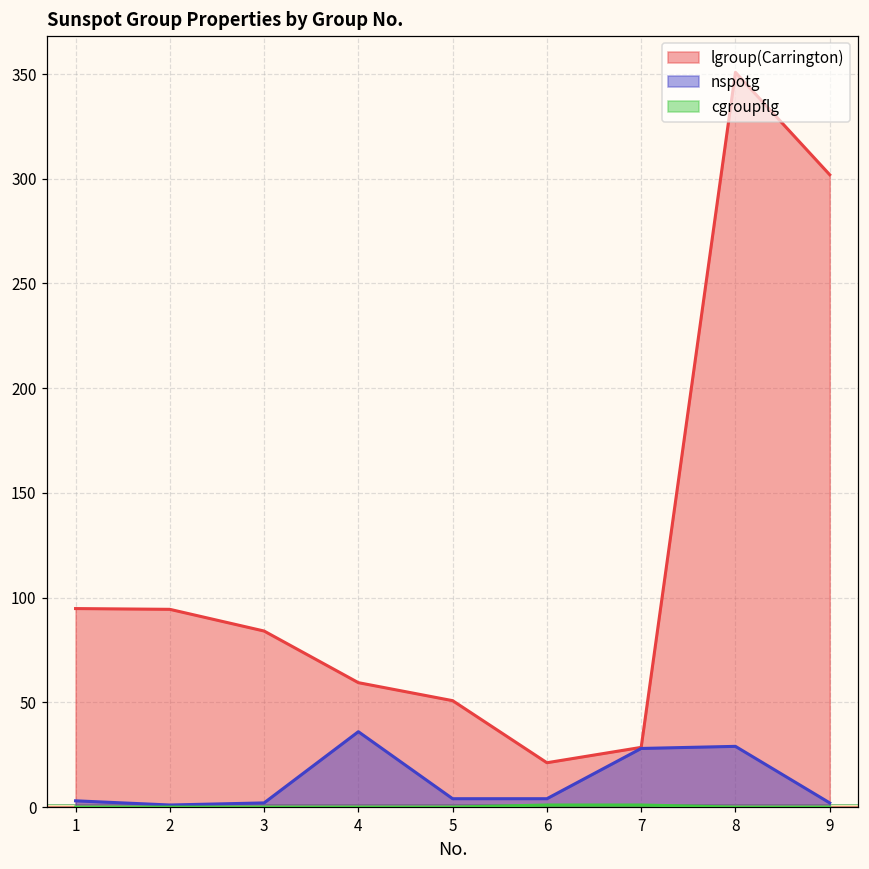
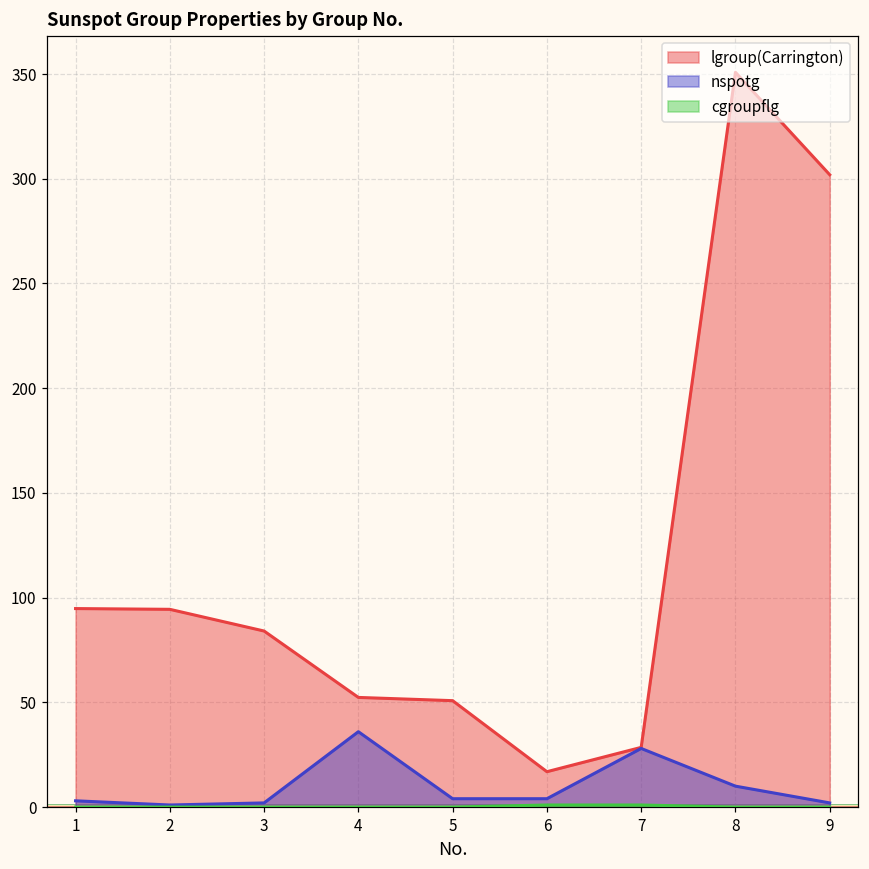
lgroup(Carrington), 4: 59 -> 52
lgroup(Carrington), 6: 21 -> 17
nspotg, 8: 29 -> 10
